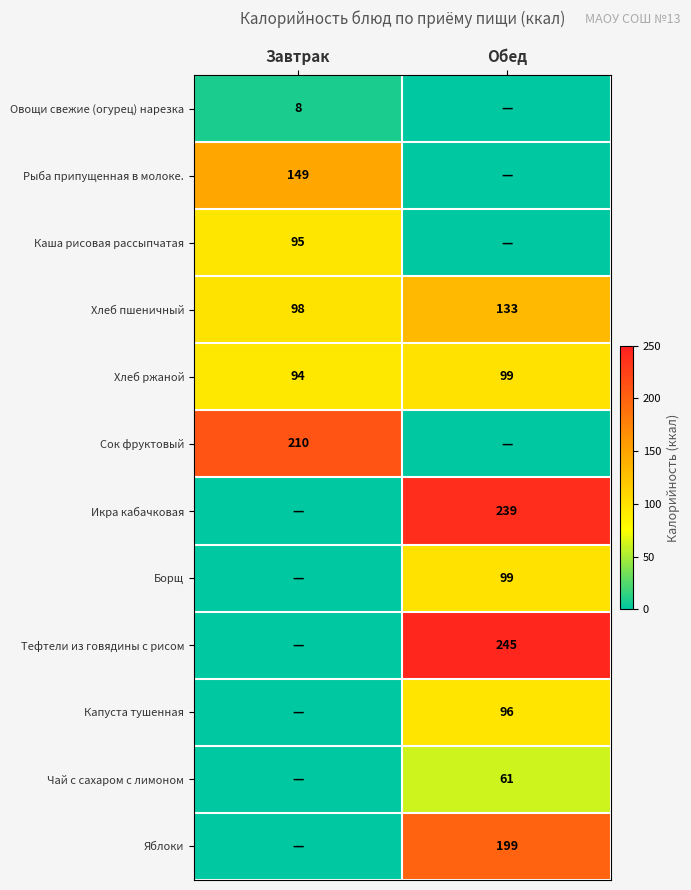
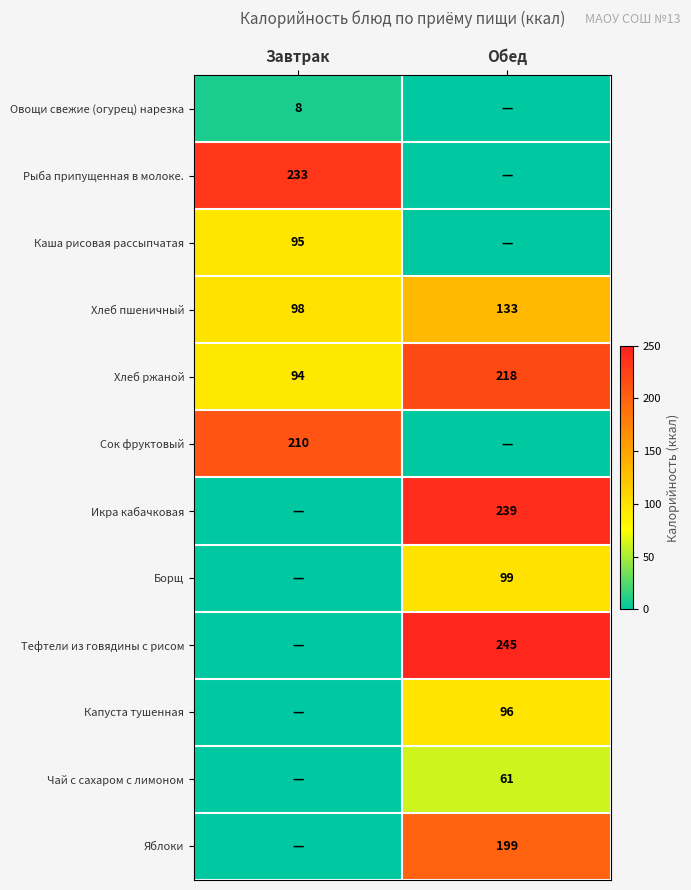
Рыба припущенная в молоке., Завтрак: 149 -> 233
Хлеб ржаной, Обед: 99 -> 218
